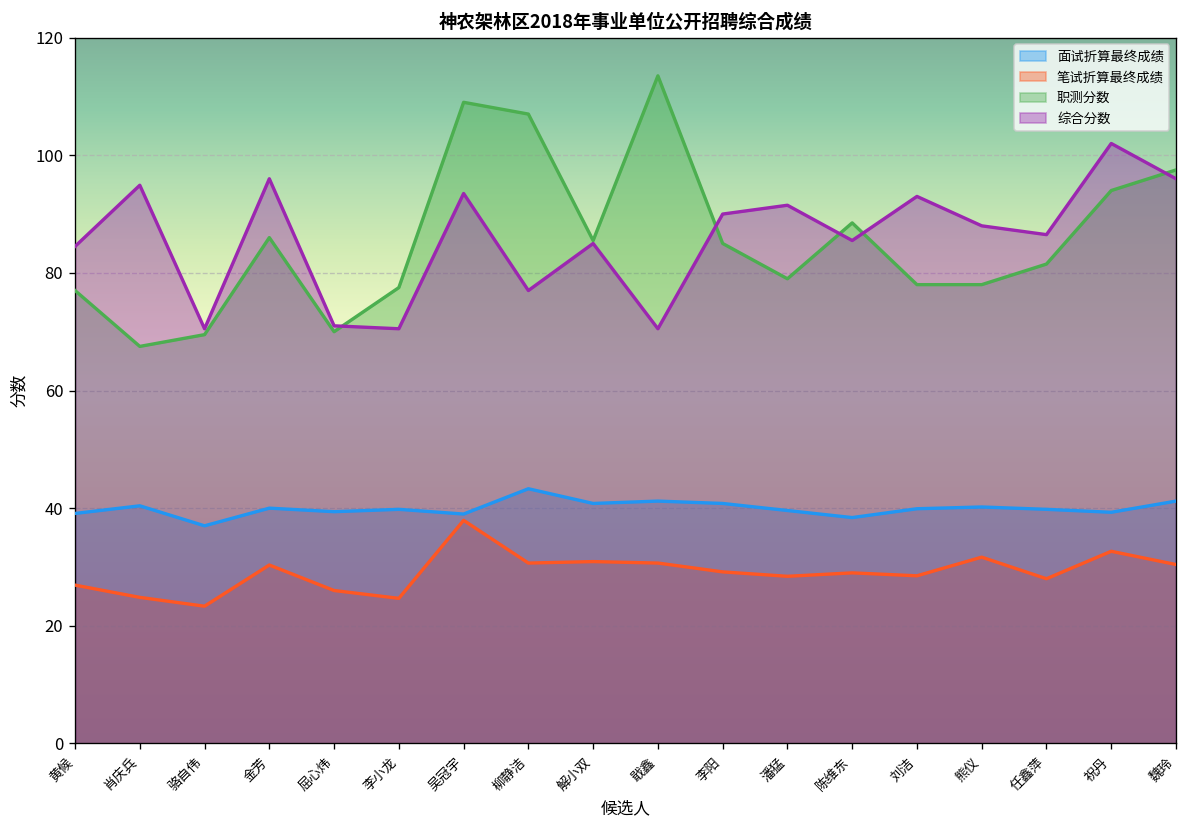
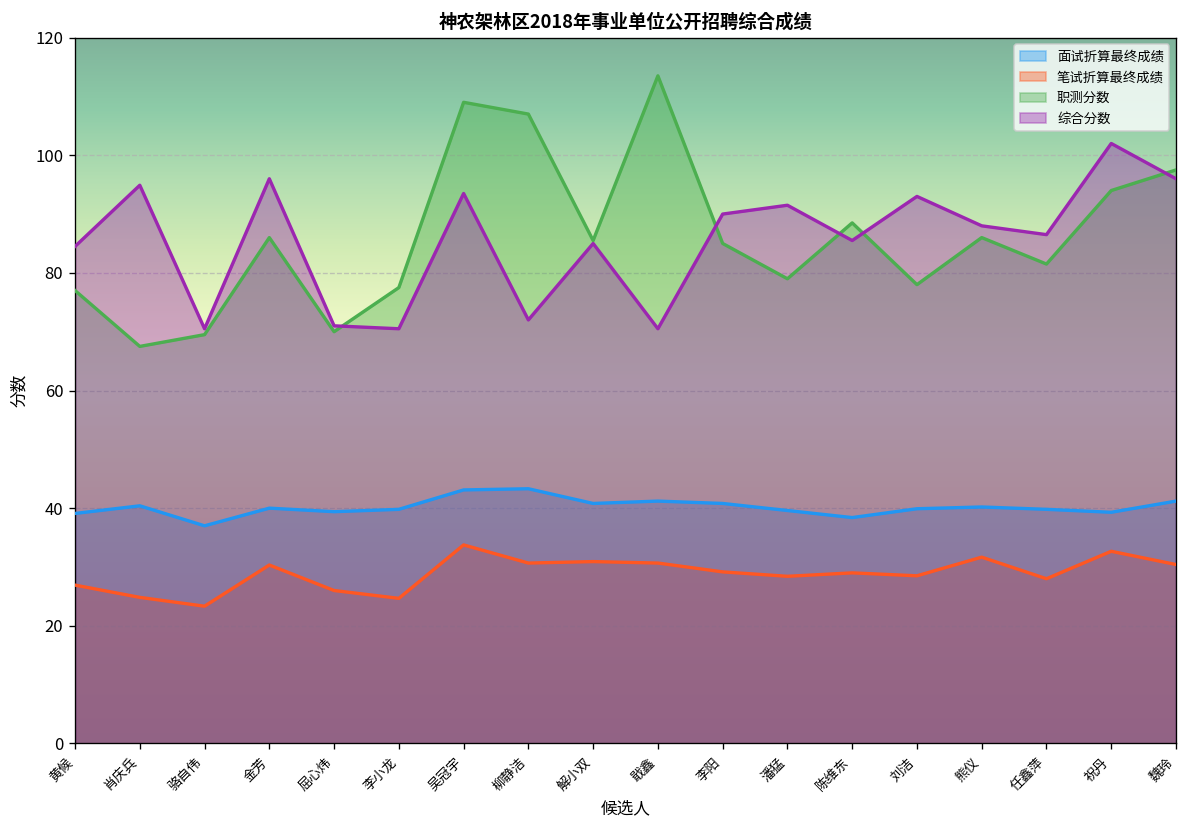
面试折算最终成绩, 吴冠宇: 39 -> 43
笔试折算最终成绩, 吴冠宇: 38 -> 34
综合分数, 柳静洁: 77 -> 72
职测分数, 熊仪: 78 -> 86
